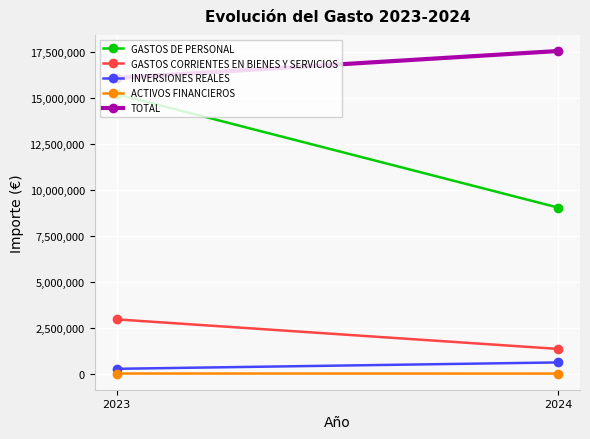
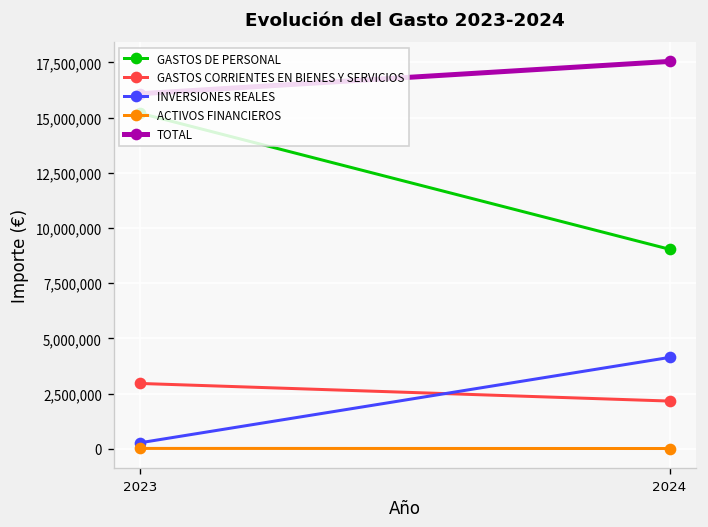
GASTOS CORRIENTES EN BIENES Y SERVICIOS, 2024: 1,400,000 -> 2,200,000
INVERSIONES REALES, 2024: 600,000 -> 4,100,000
